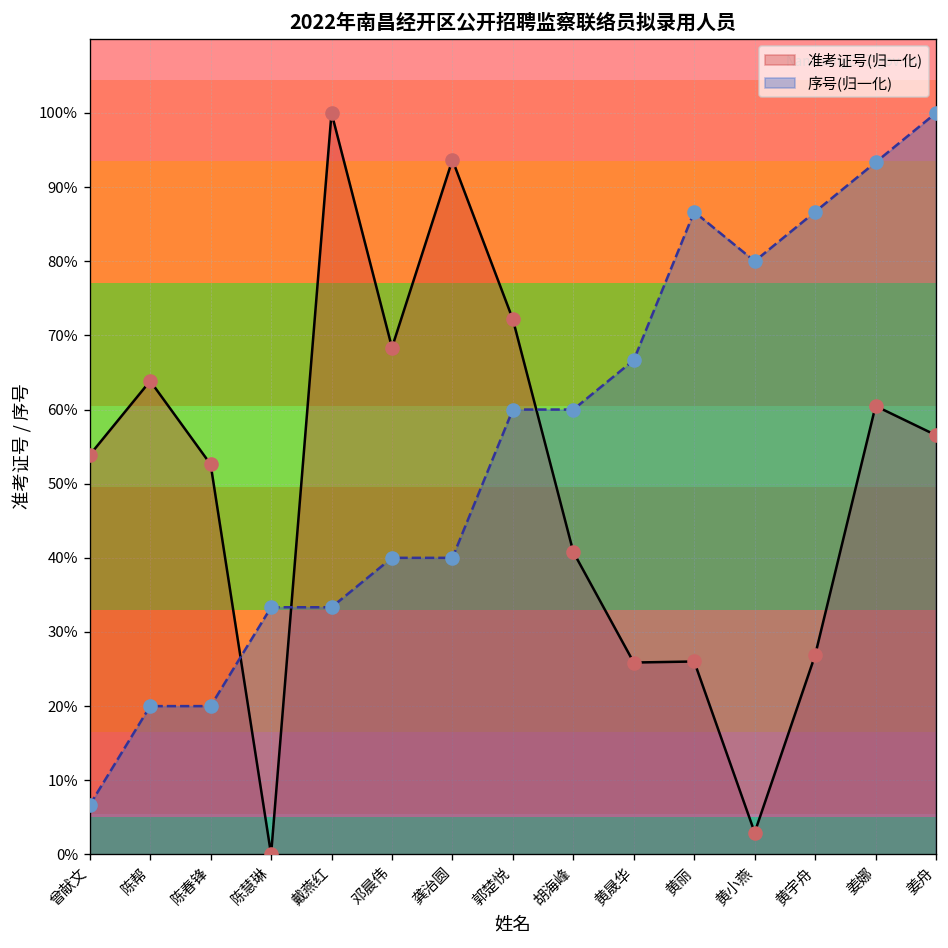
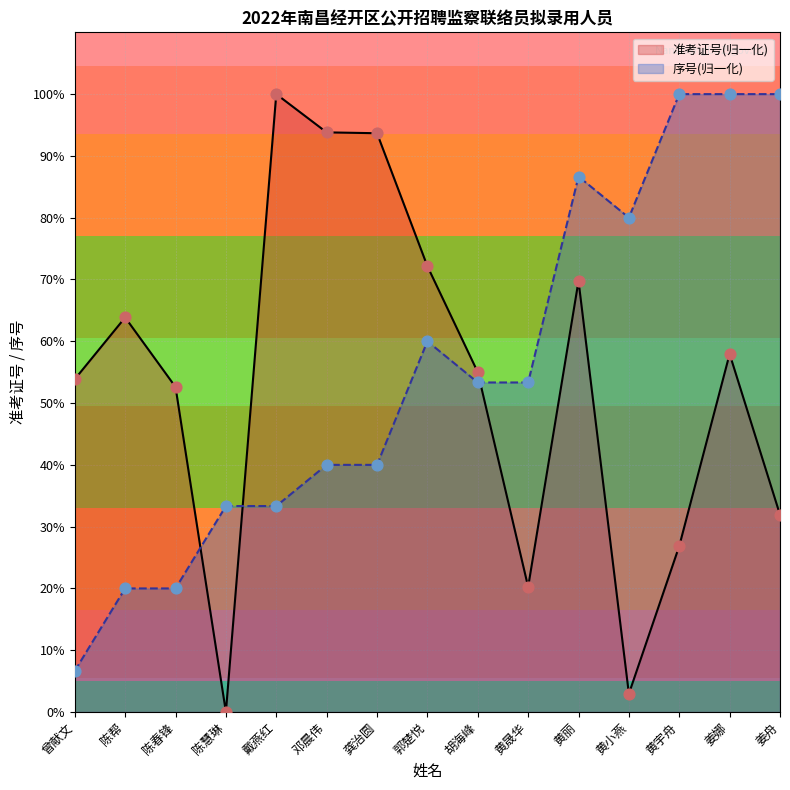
准考证号(归一化), 邓晨伟: 68% -> 94%
准考证号(归一化), 胡海峰: 41% -> 55%
序号(归一化), 胡海峰: 60% -> 53%
准考证号(归一化), 黄晟华: 26% -> 20%
序号(归一化), 黄晟华: 67% -> 53%
准考证号(归一化), 黄丽: 26% -> 70%
序号(归一化), 黄宇舟: 87% -> 100%
准考证号(归一化), 姜娜: 60% -> 58%
序号(归一化), 姜娜: 93% -> 100%
准考证号(归一化), 姜舟: 57% -> 32%
